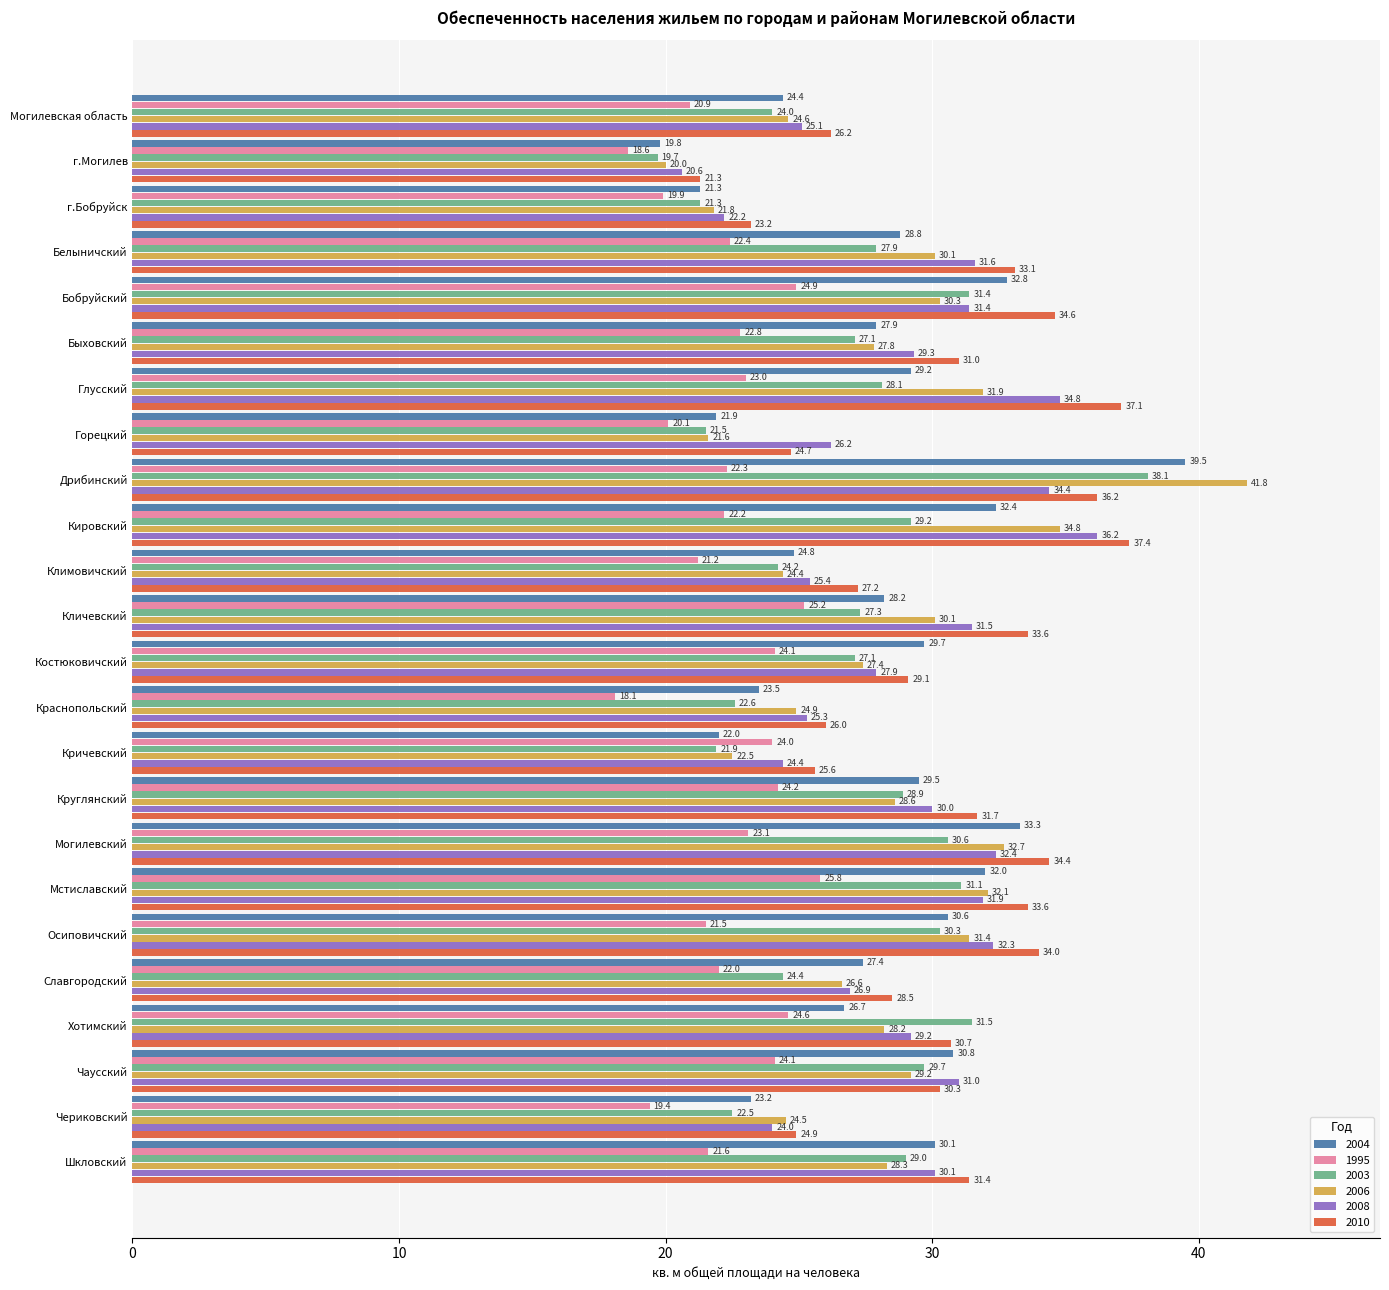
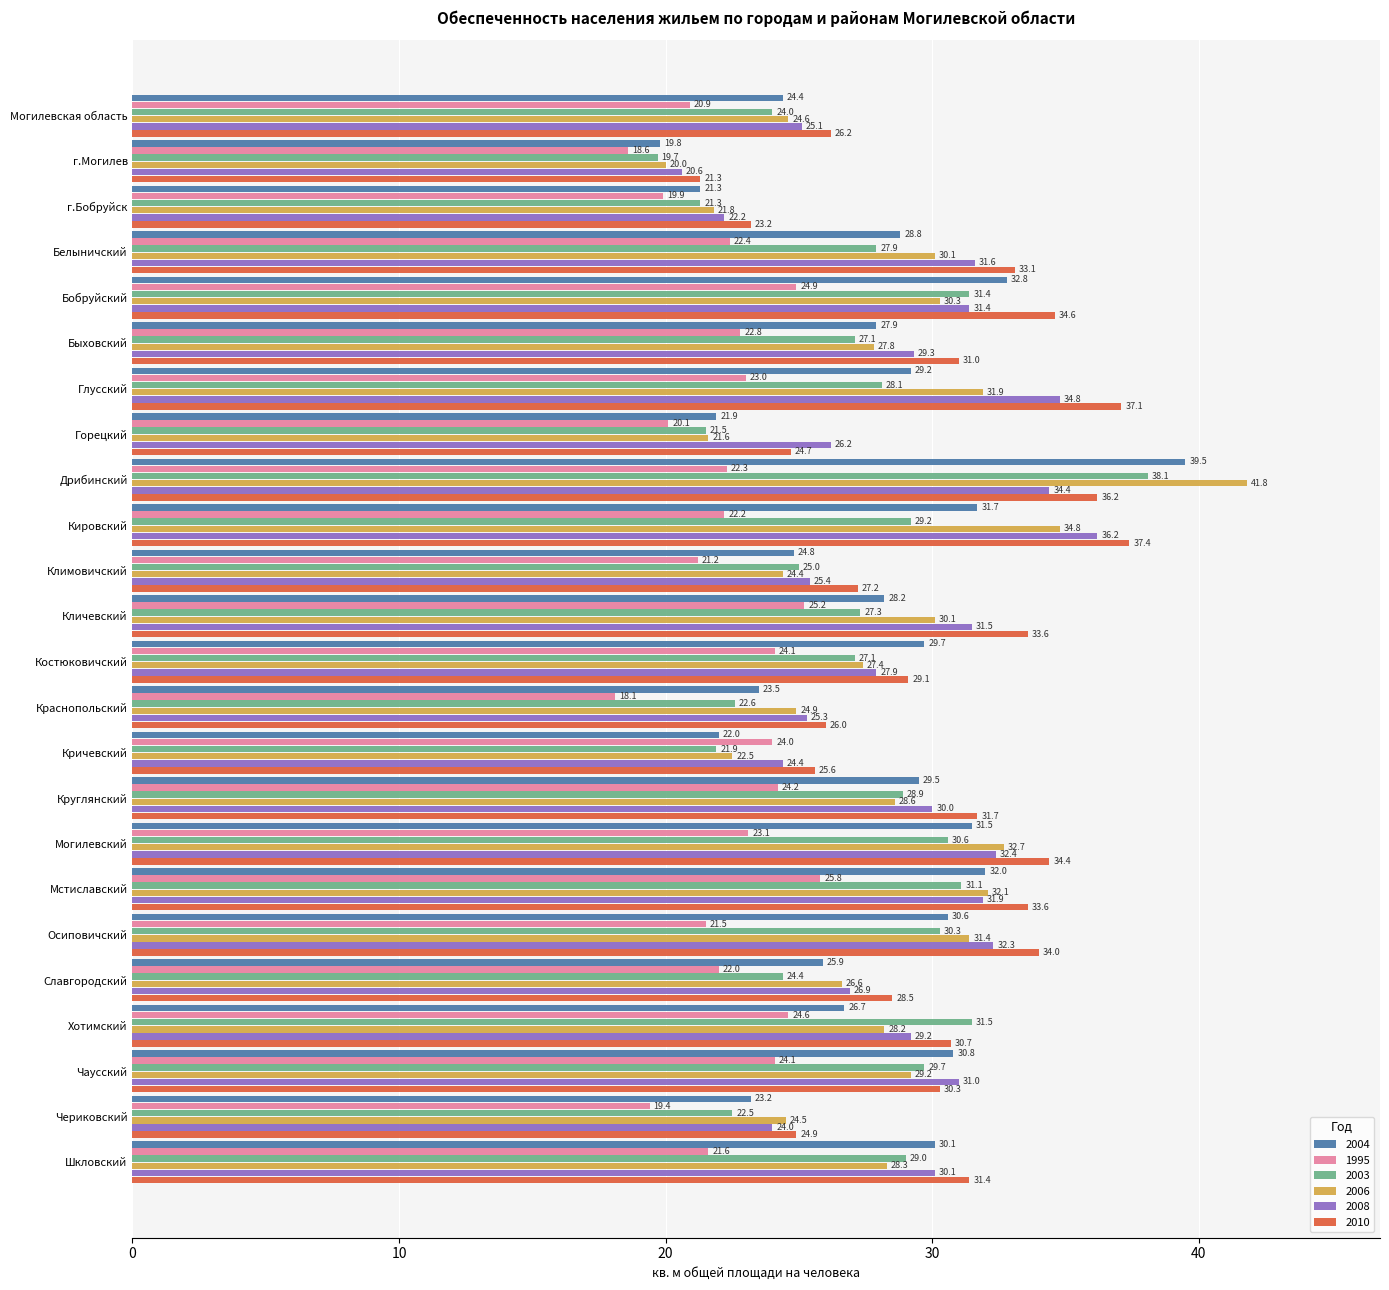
2004, Кировский: 32.4 -> 31.7
2003, Климовичский: 24.2 -> 25.0
2004, Могилевский: 33.3 -> 31.5
2004, Славгородский: 27.4 -> 25.9
